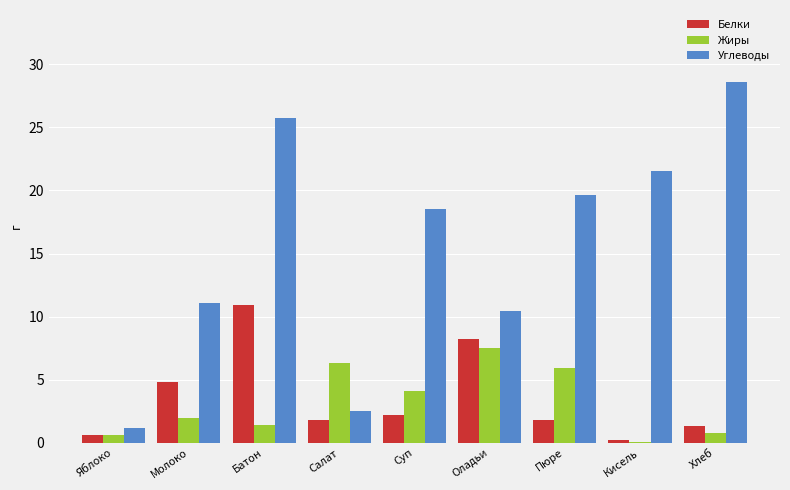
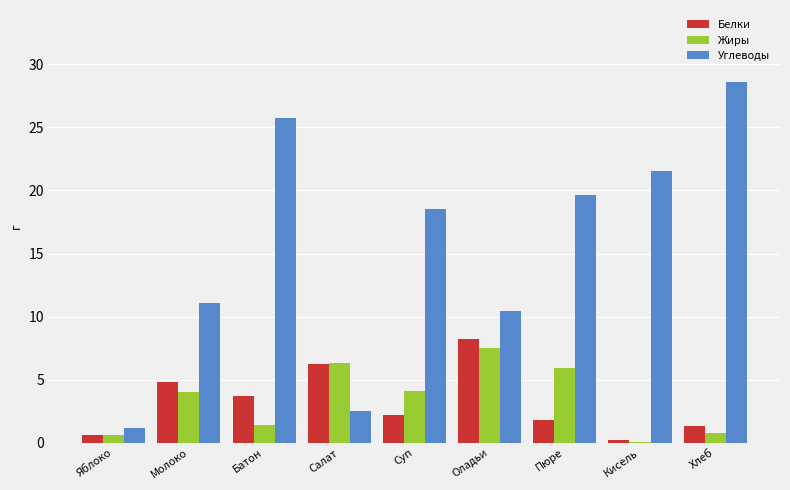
Жиры, Молоко: 2 -> 4
Белки, Батон: 11.0 -> 3.8
Белки, Салат: 1.8 -> 6.2
